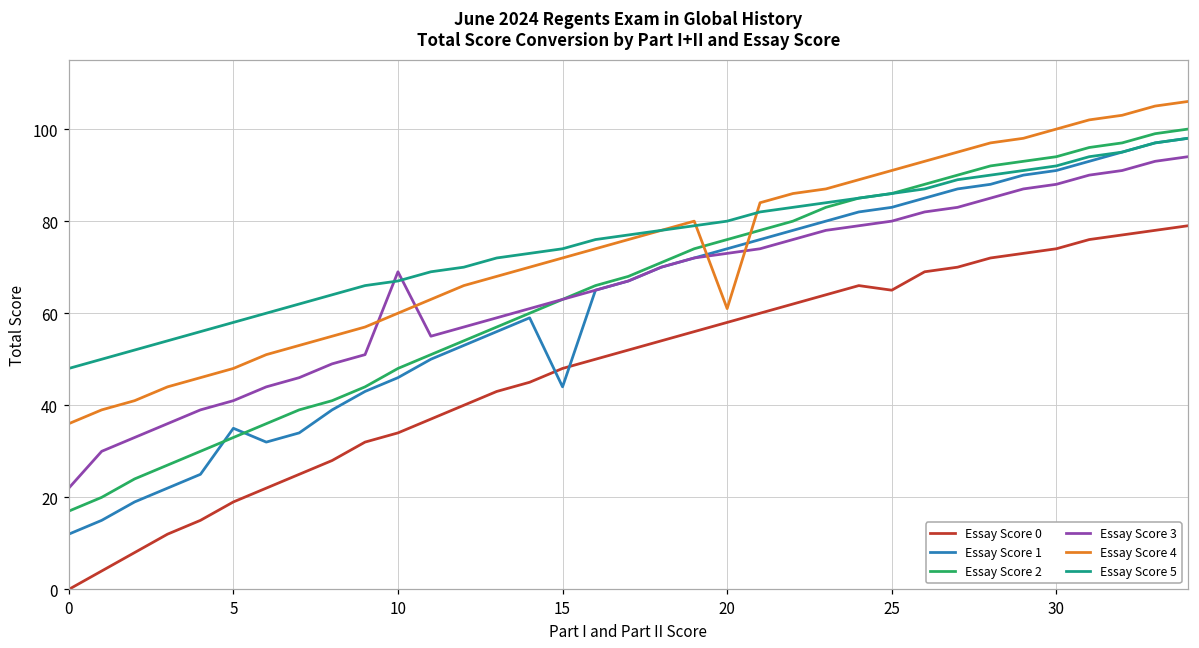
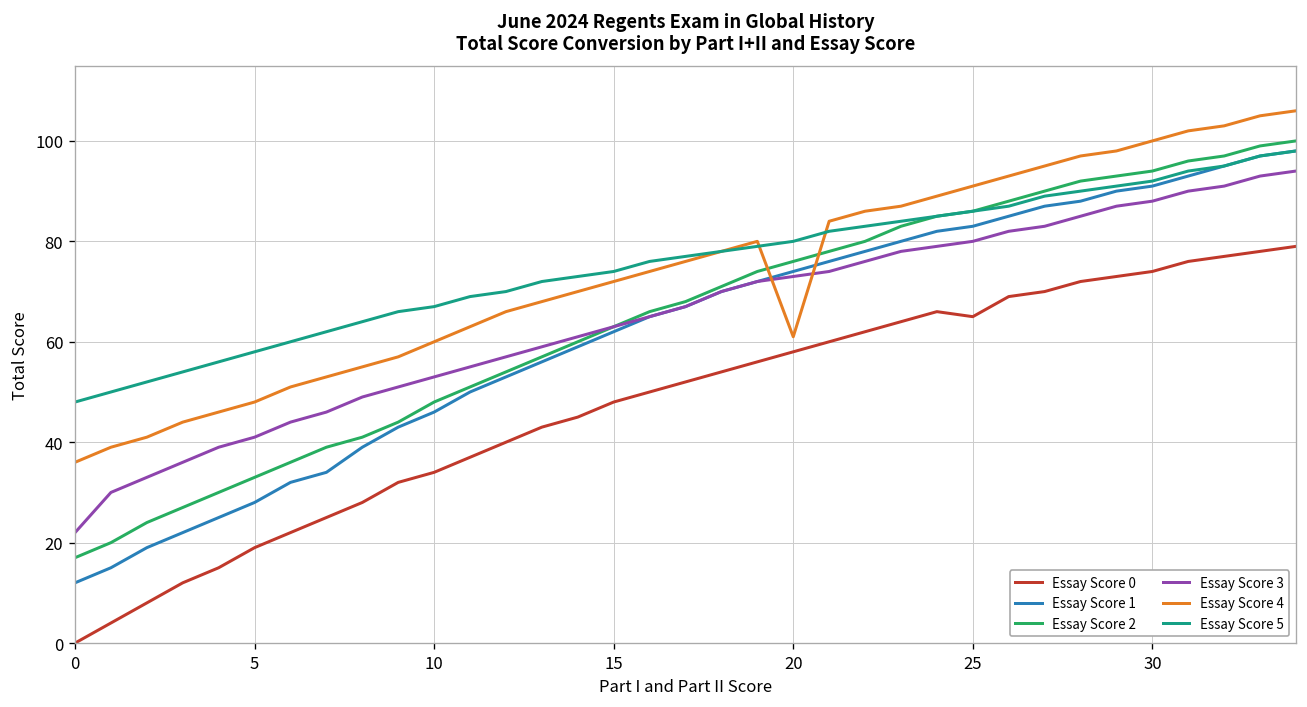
Essay Score 1, 5: 35 -> 28
Essay Score 3, 10: 69 -> 53
Essay Score 1, 15: 44 -> 62
